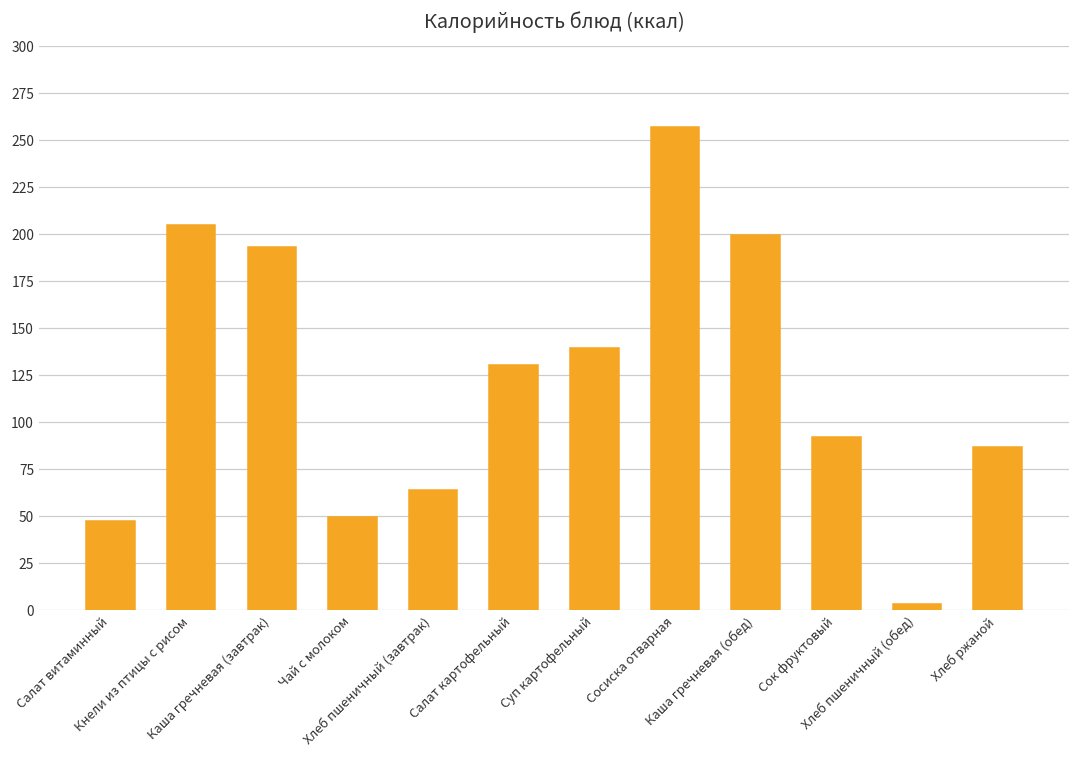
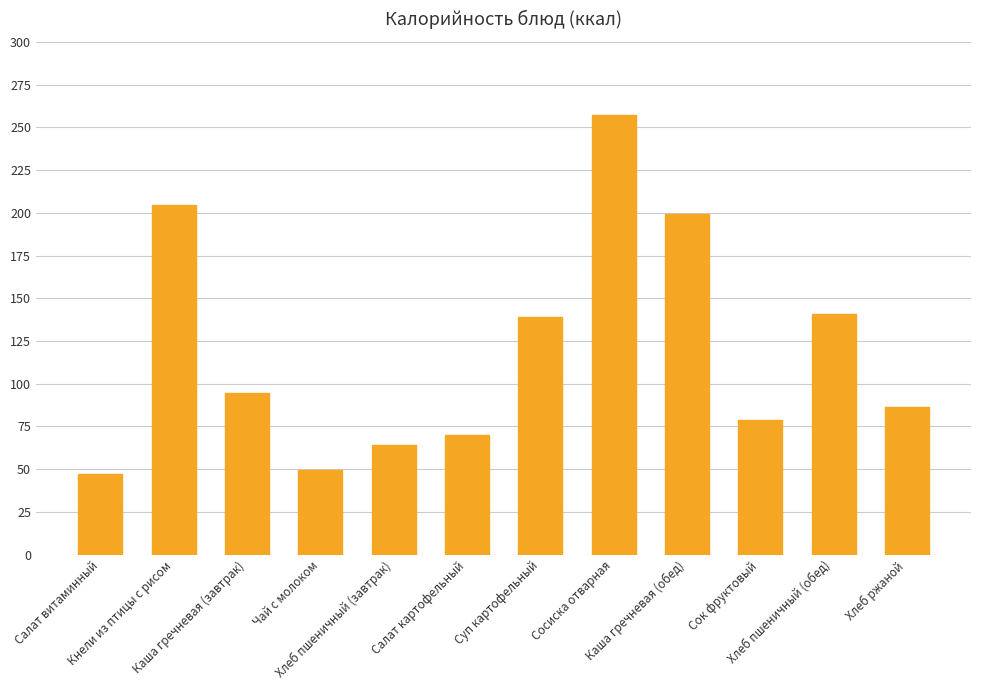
Каша гречневая (завтрак): 193 -> 94
Салат картофельный: 130 -> 70
Сок фруктовый: 92 -> 79
Хлеб пшеничный (обед): 3 -> 141
